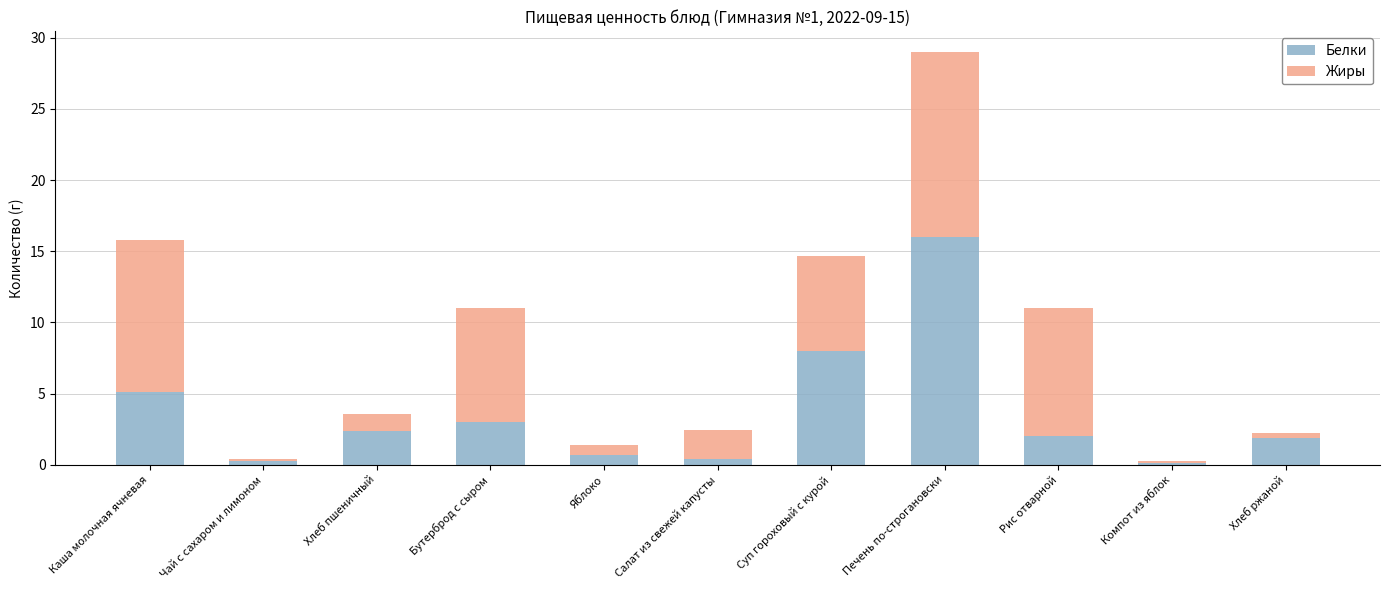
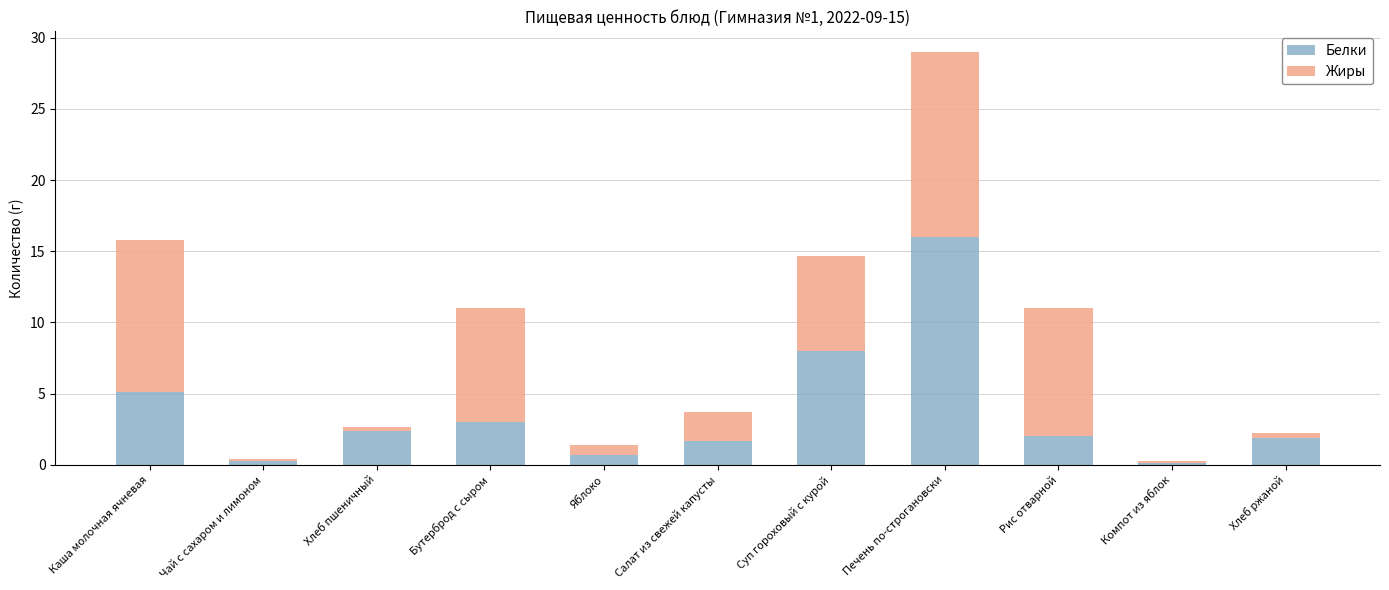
Жиры, Хлеб пшеничный: 1.2 -> 0.3
Белки, Салат из свежей капусты: 0.4 -> 1.7
